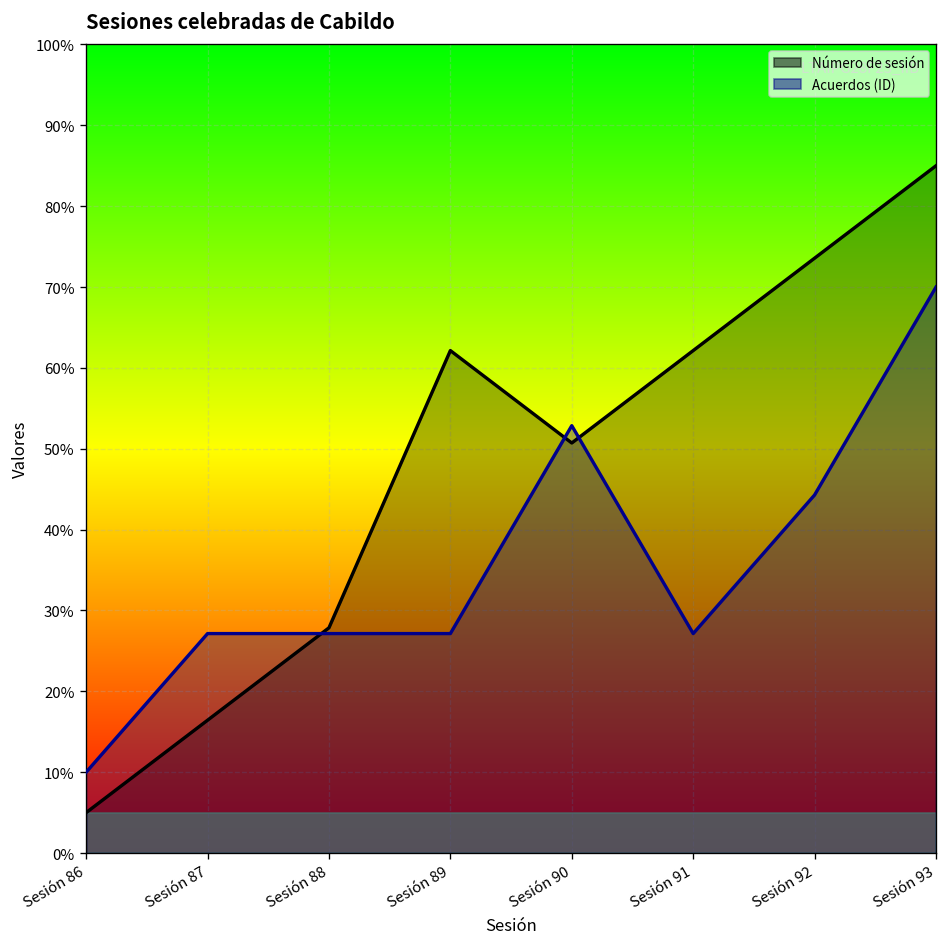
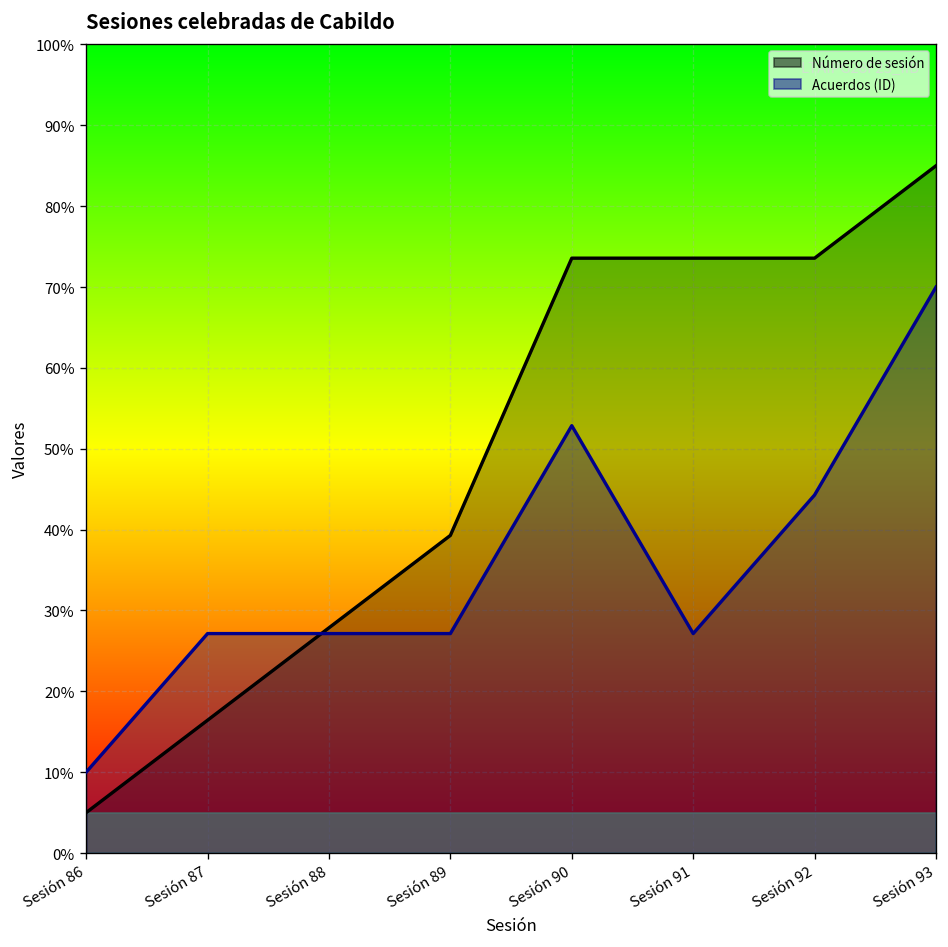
Número de sesión, Sesión 89: 62% -> 39%
Número de sesión, Sesión 90: 51% -> 74%
Número de sesión, Sesión 91: 62% -> 74%
